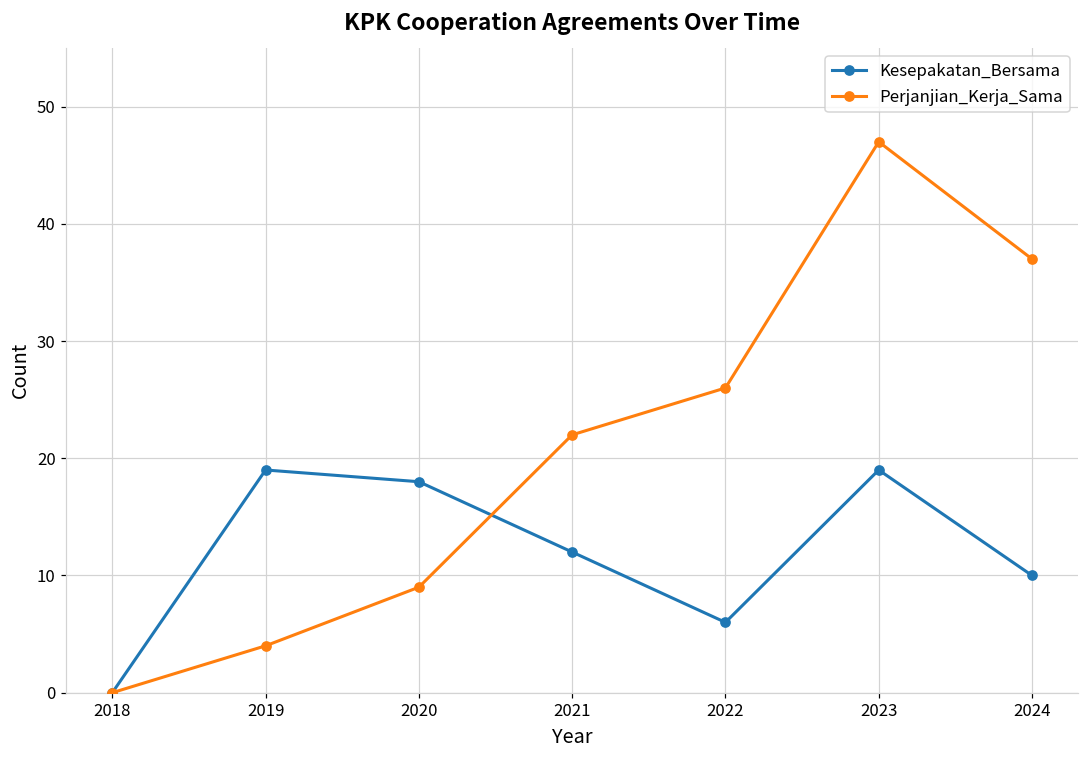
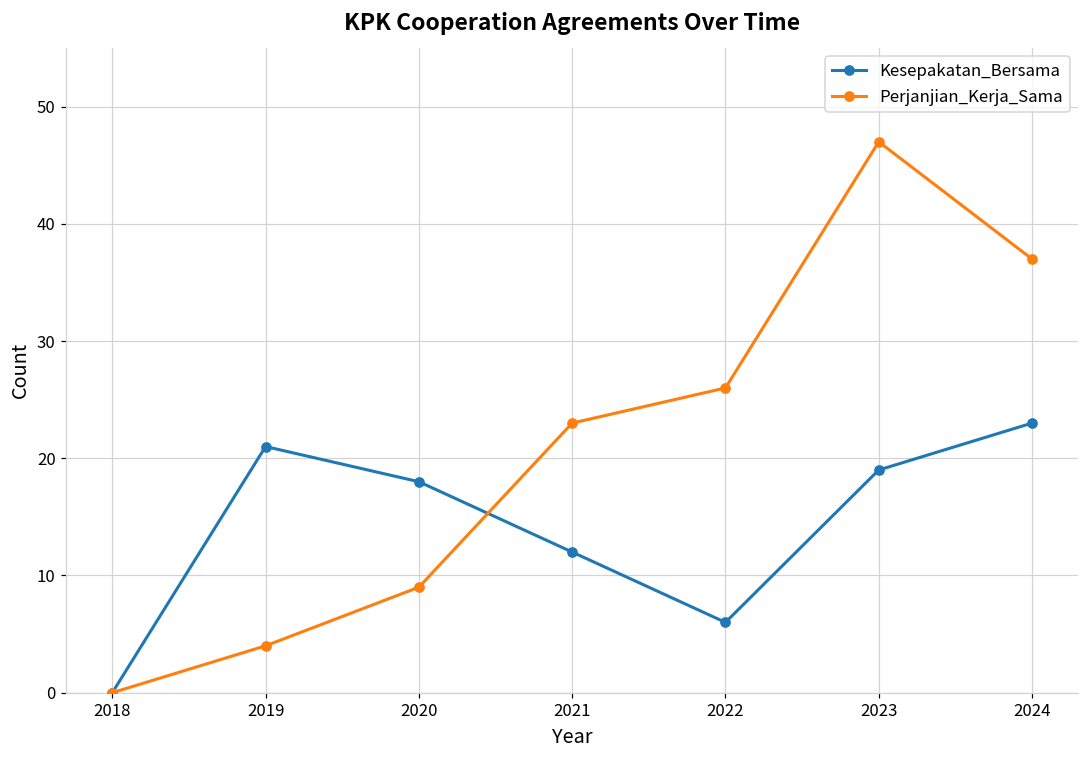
Kesepakatan_Bersama, 2019: 19 -> 21
Perjanjian_Kerja_Sama, 2021: 22 -> 23
Kesepakatan_Bersama, 2024: 10 -> 23
